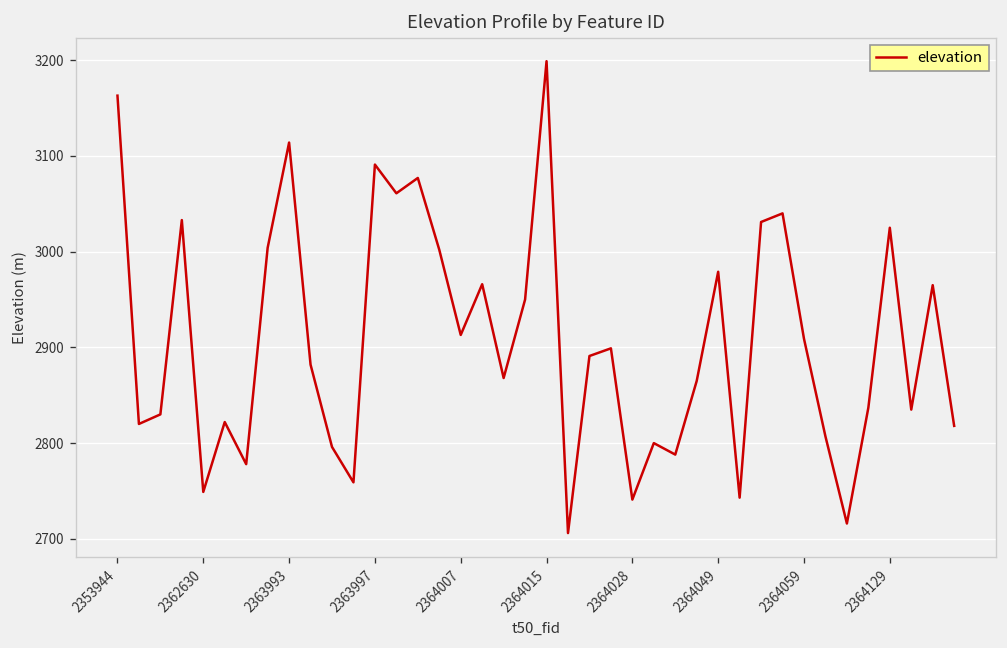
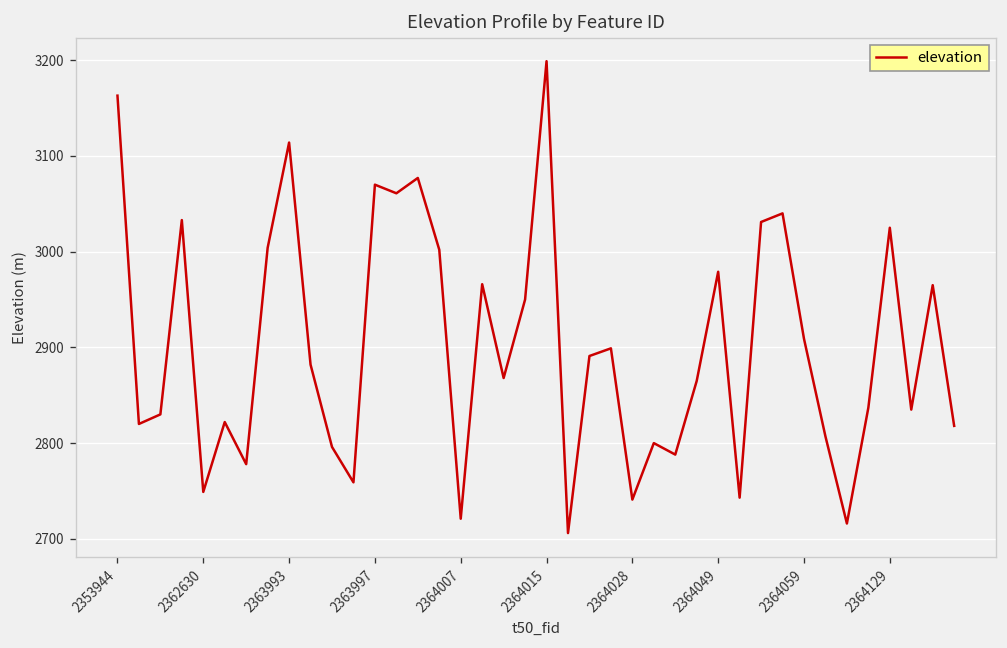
2363997: 3090 -> 3070
2364007: 2910 -> 2720
